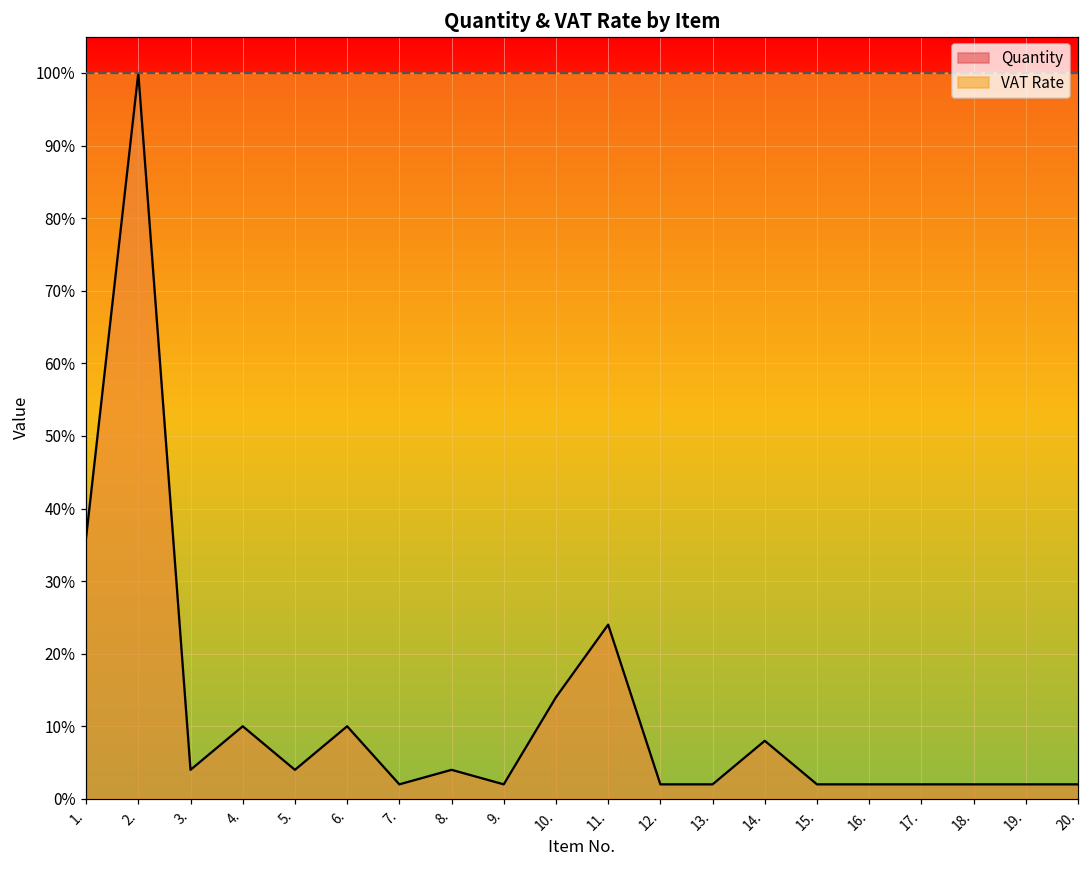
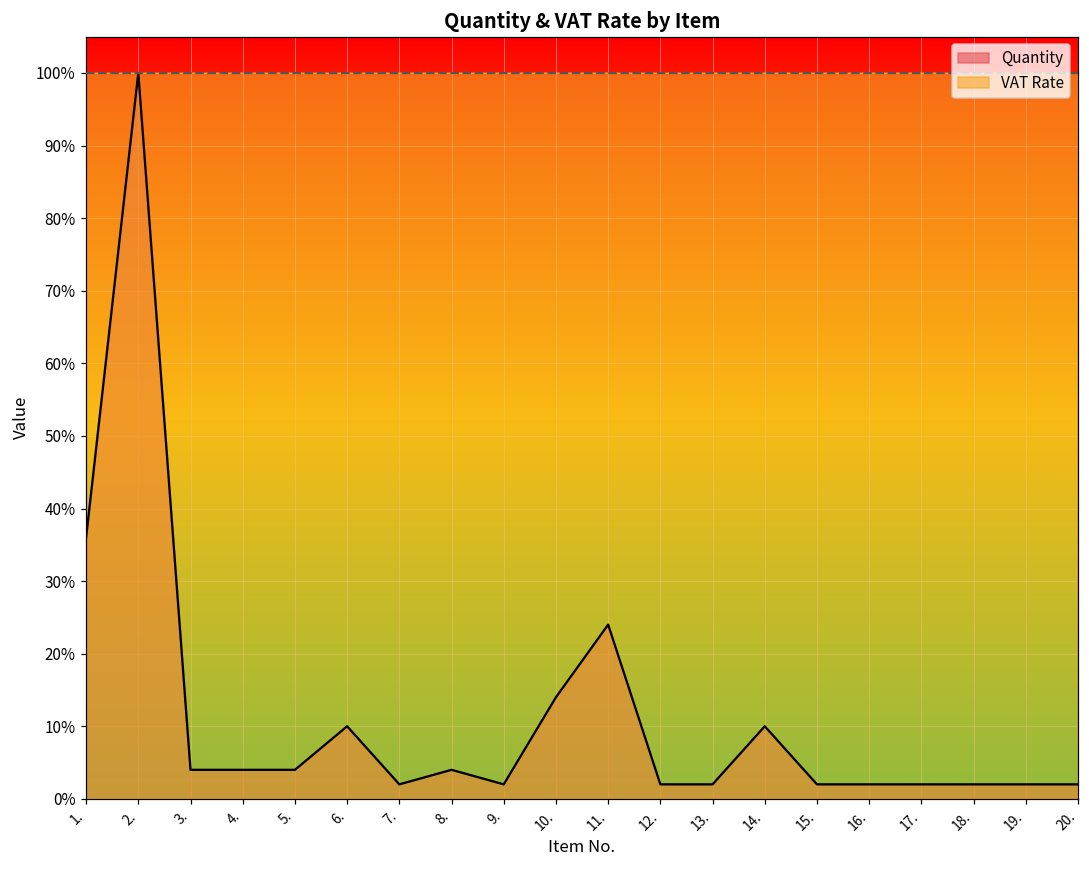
Quantity, 4.: 10% -> 4%
Quantity, 14.: 8% -> 10%
